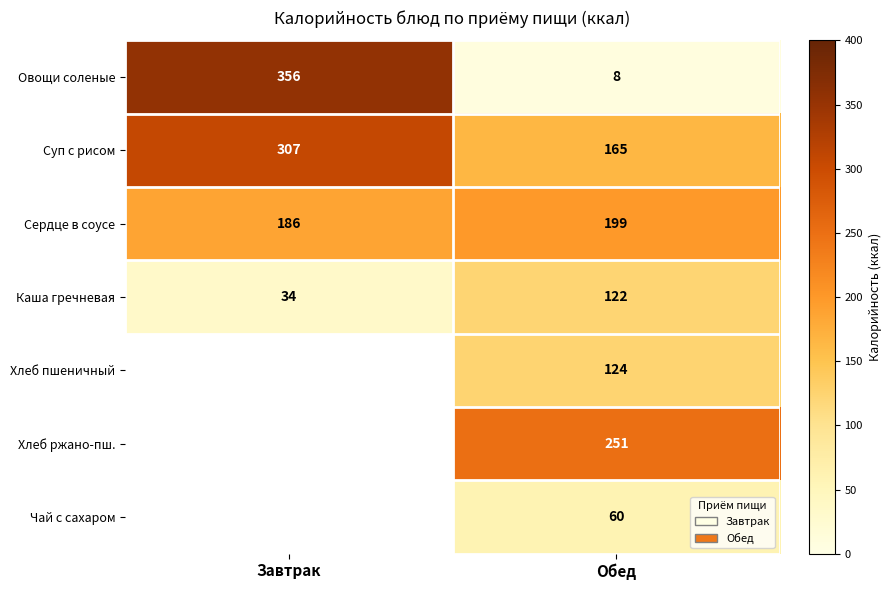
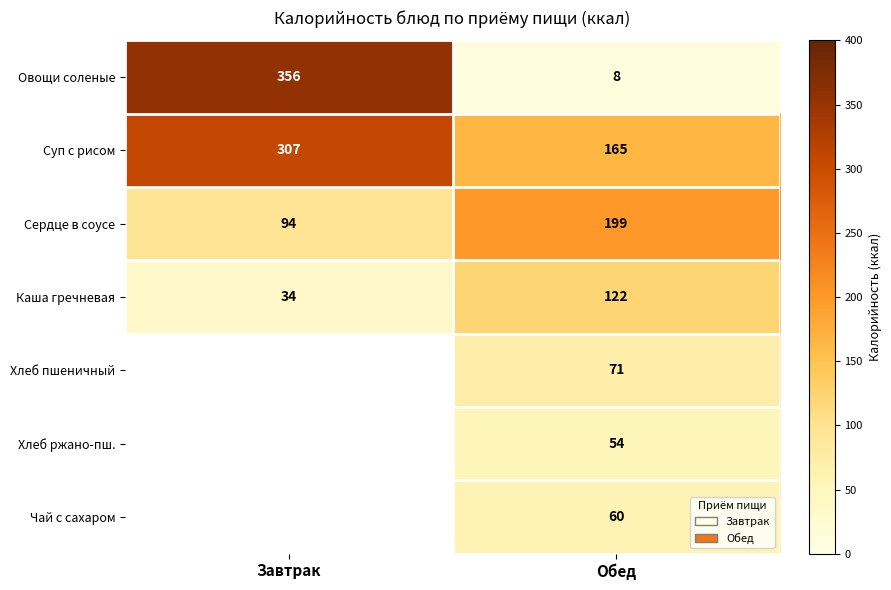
Сердце в соусе, Завтрак: 186 -> 94
Хлеб пшеничный, Обед: 124 -> 71
Хлеб ржано-пш., Обед: 251 -> 54
